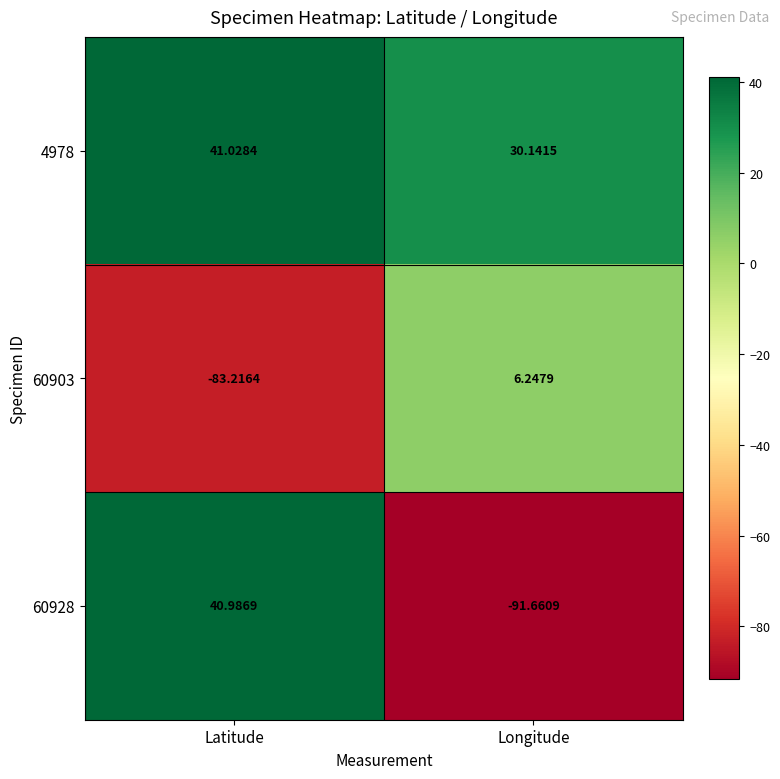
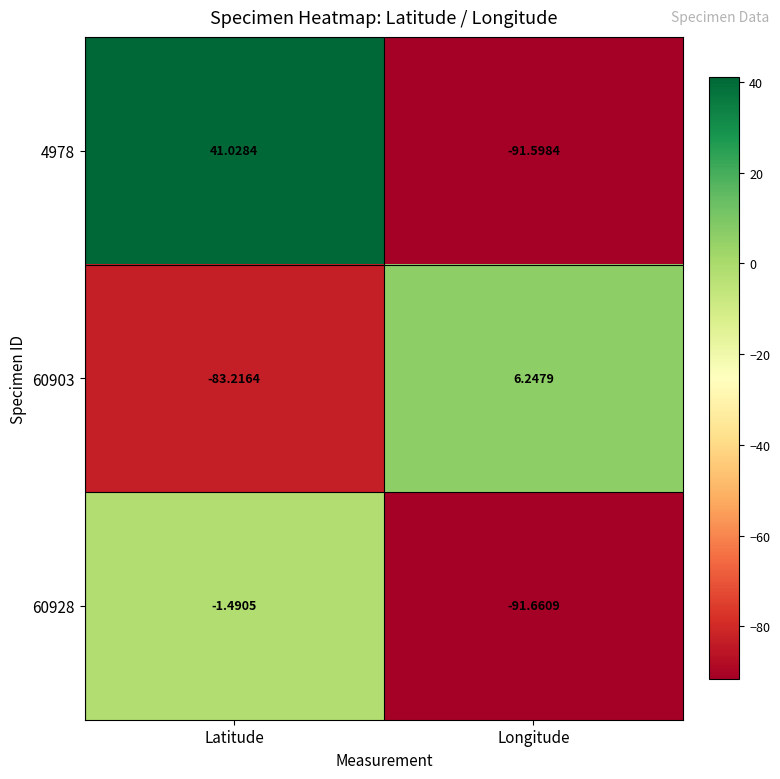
4978, Longitude: 30.1415 -> -91.5984
60928, Latitude: 40.9869 -> -1.4905
